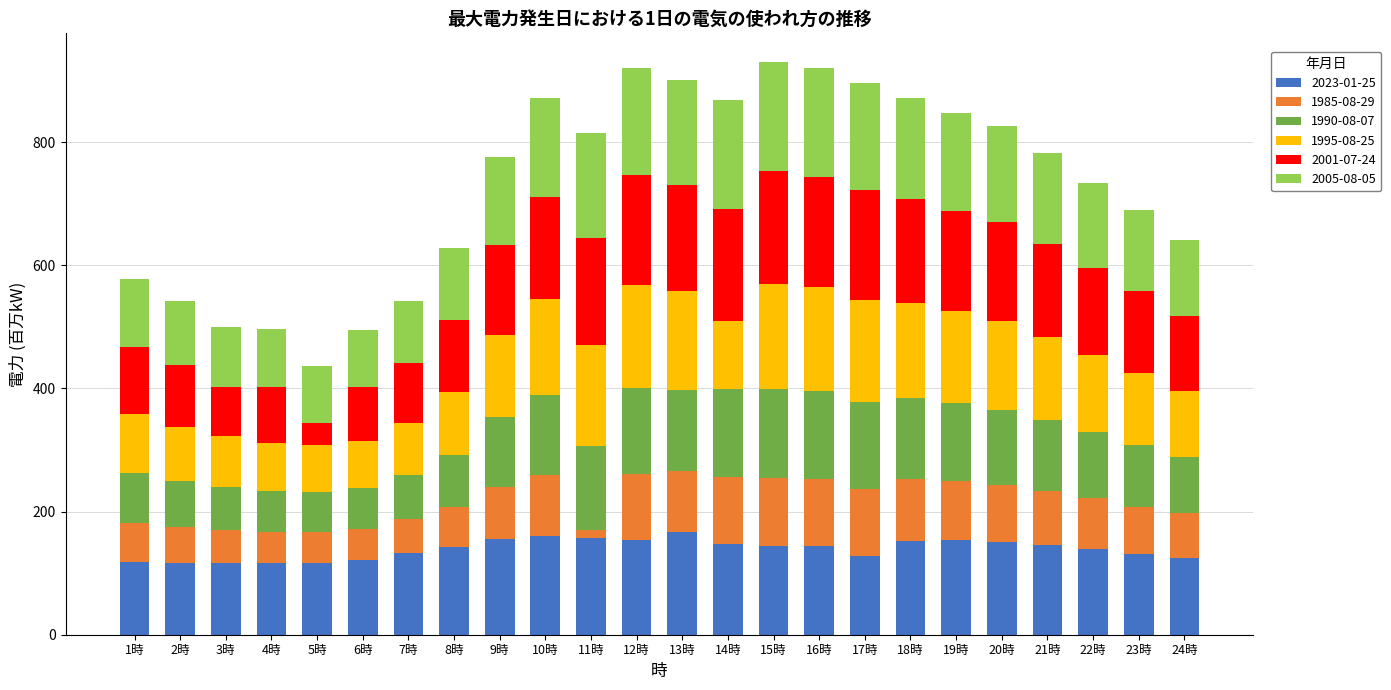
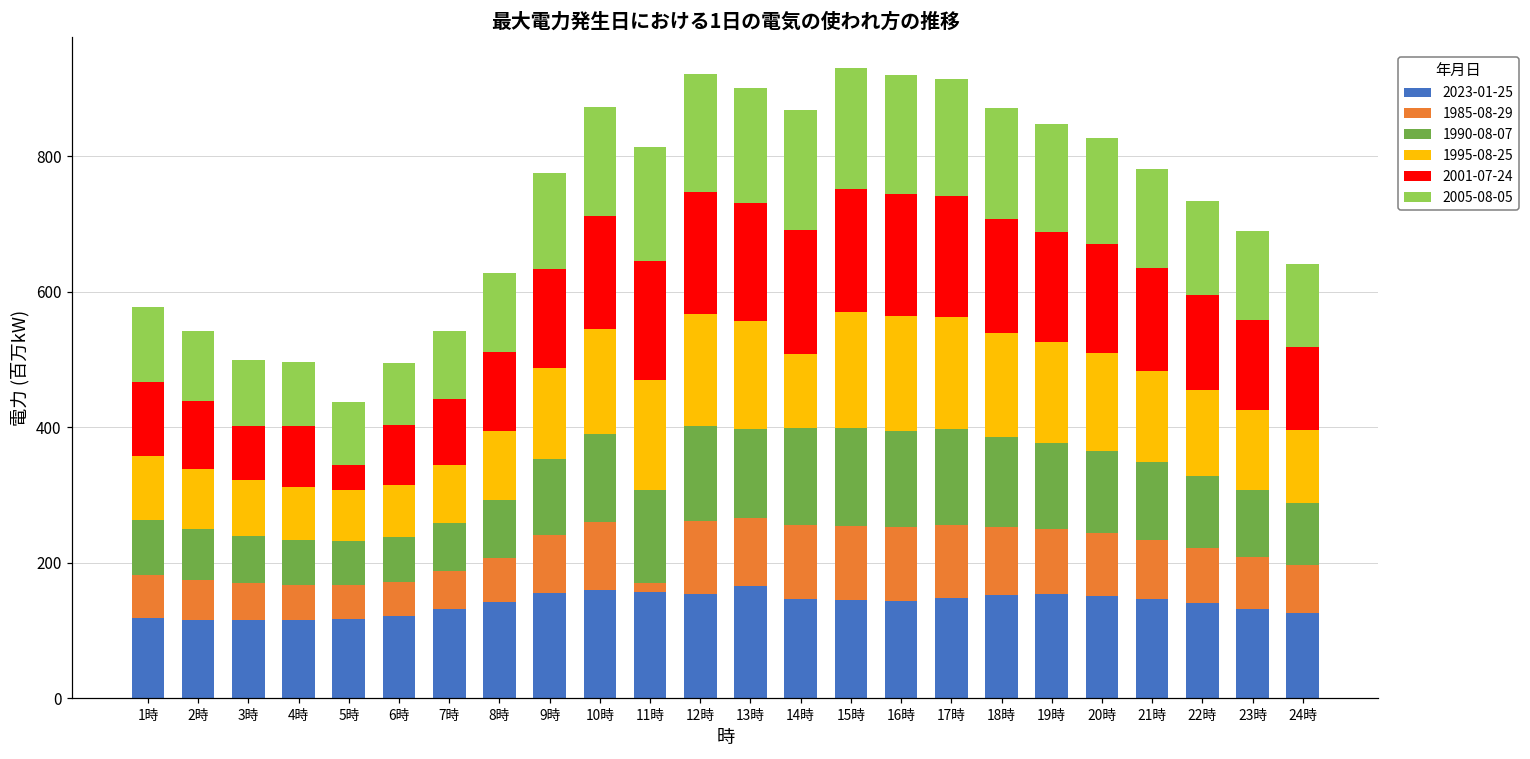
2023-01-25, 17時: 130 -> 150
